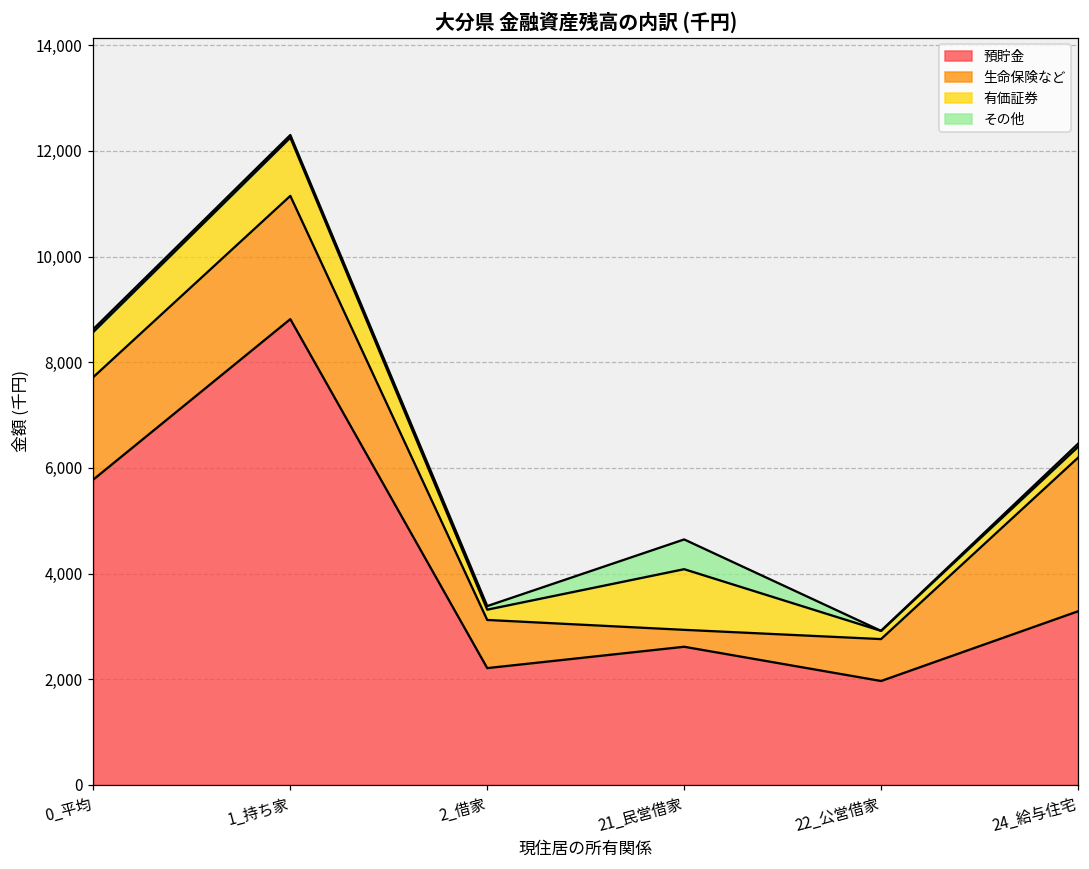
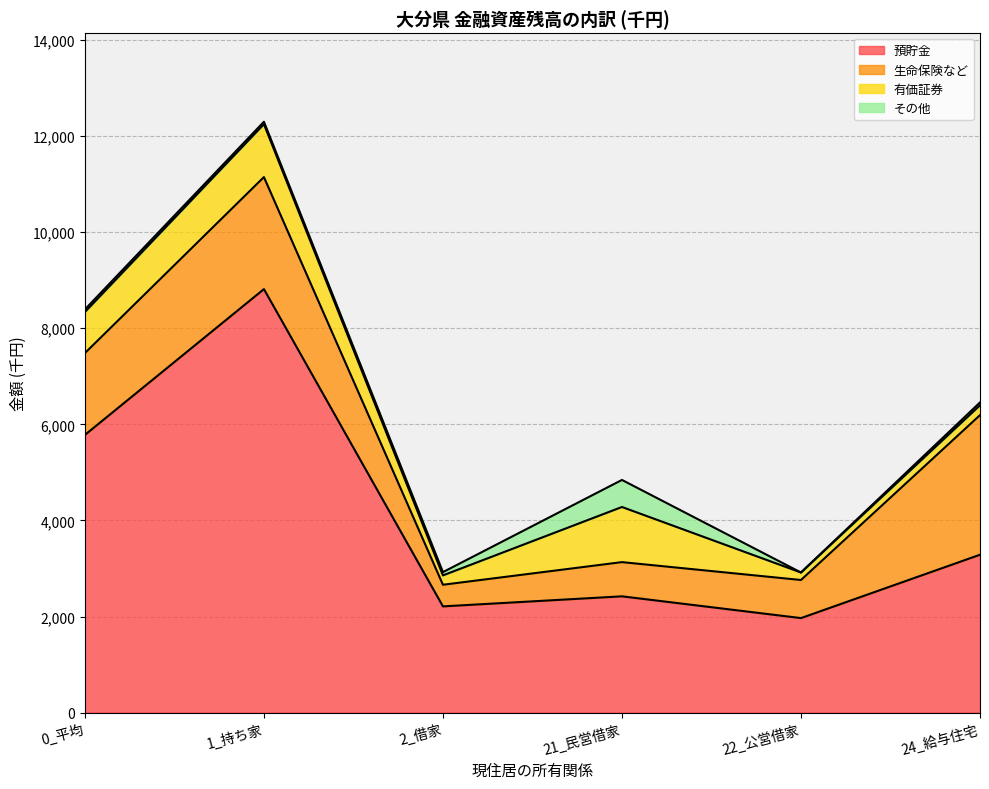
生命保険など, 0_平均: 1,900 -> 1,700
生命保険など, 2_借家: 900 -> 500
預貯金, 21_民営借家: 2,600 -> 2,400
生命保険など, 21_民営借家: 300 -> 700
